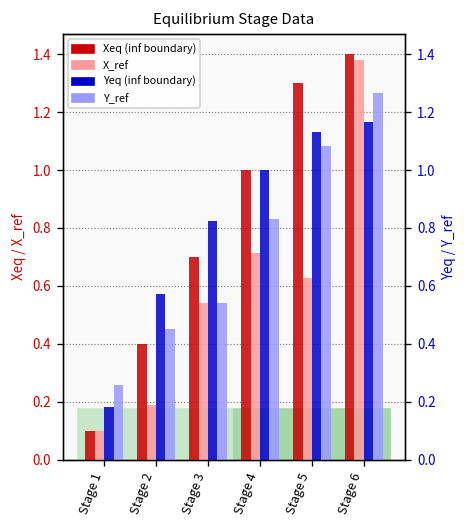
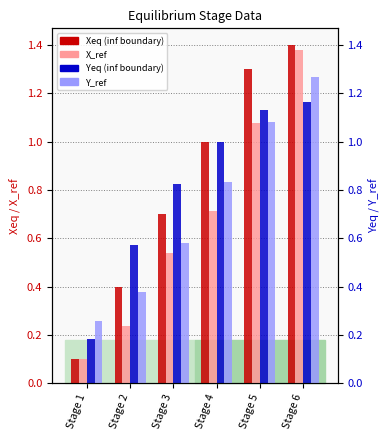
X_ref, Stage 2: 0.19 -> 0.23
Y_ref, Stage 2: 0.45 -> 0.38
Y_ref, Stage 3: 0.54 -> 0.58
X_ref, Stage 5: 0.63 -> 1.08
